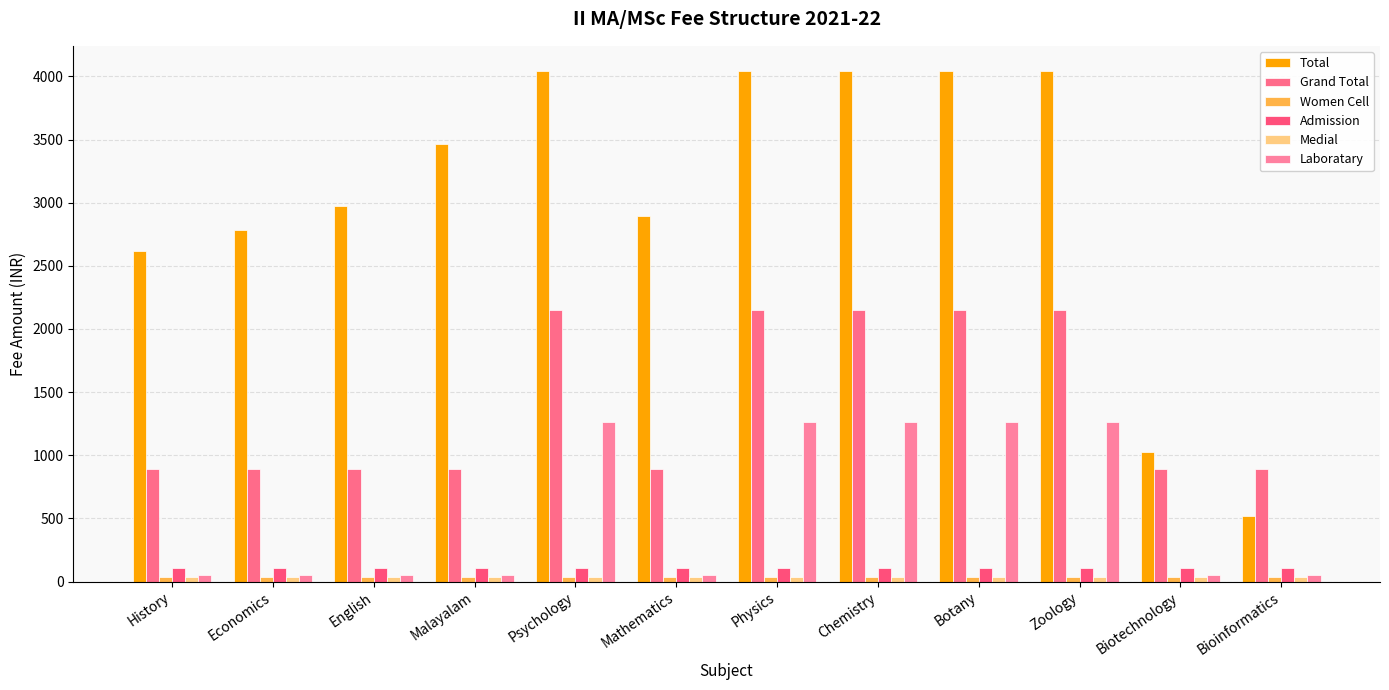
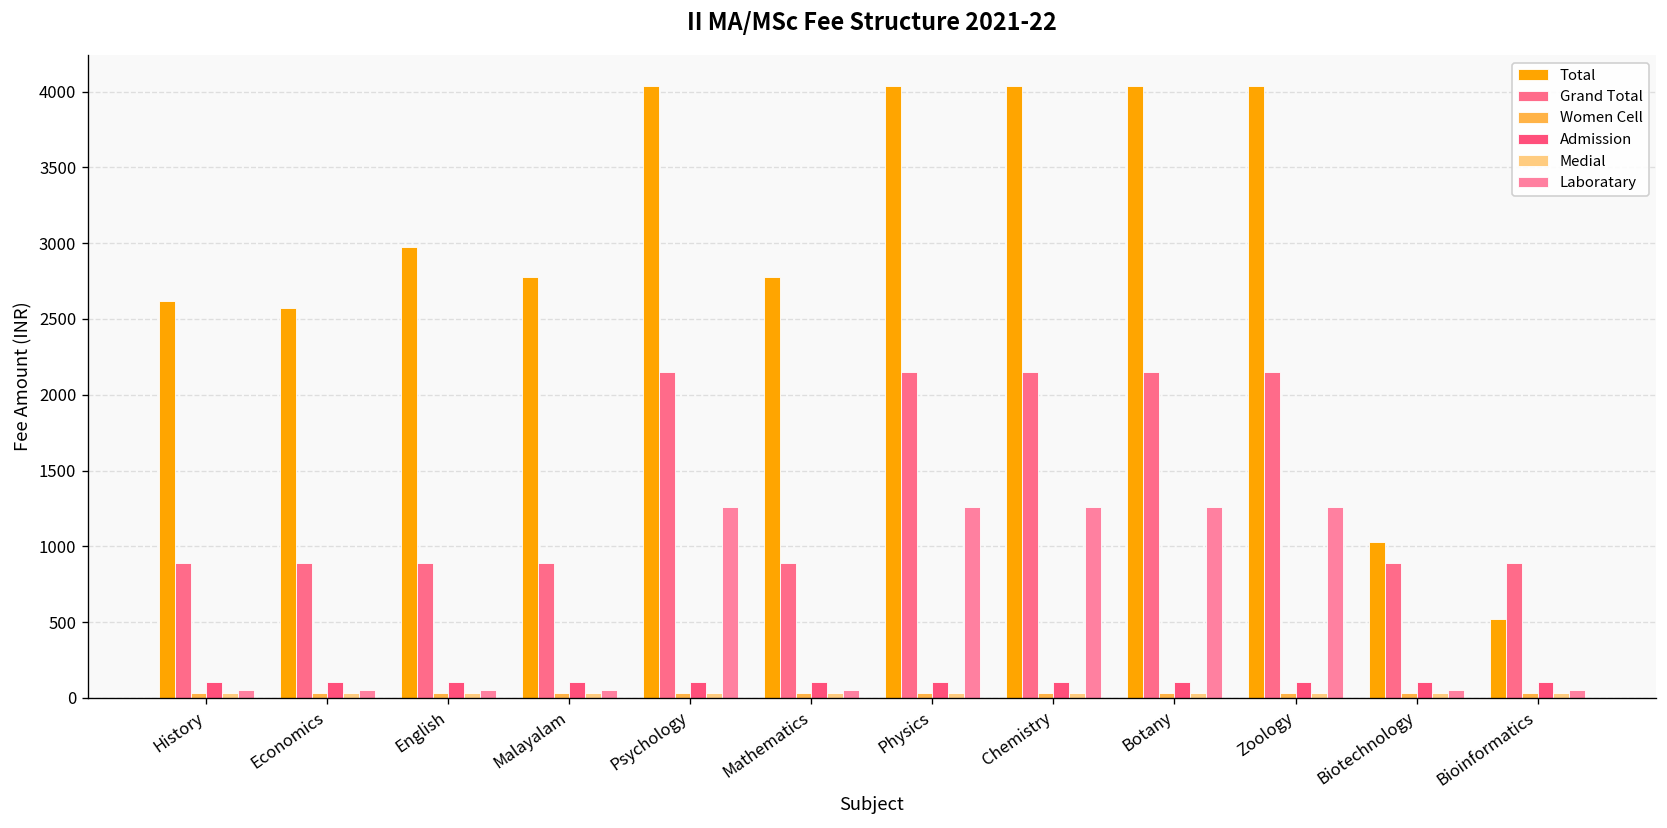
Total, Economics: 2780 -> 2570
Total, Malayalam: 3460 -> 2780
Total, Mathematics: 2890 -> 2780
